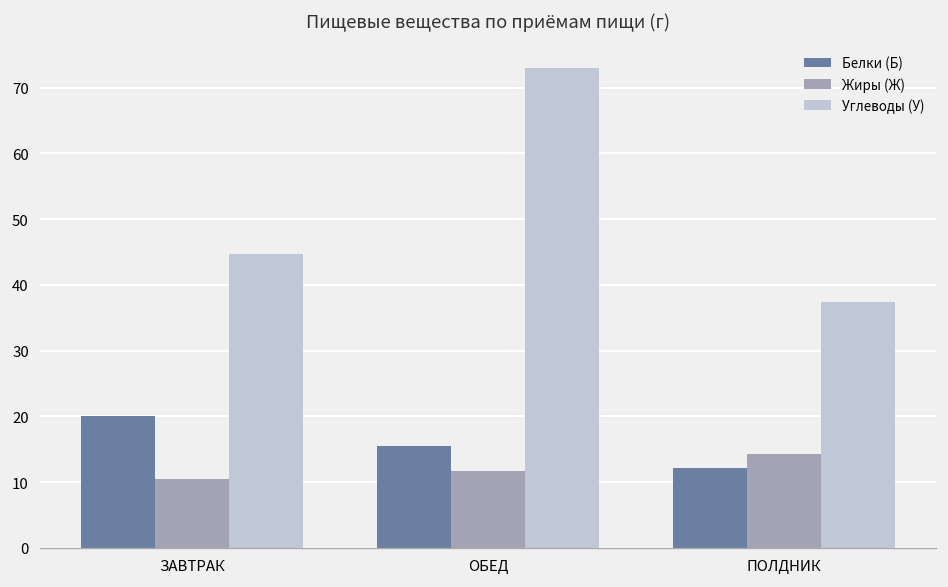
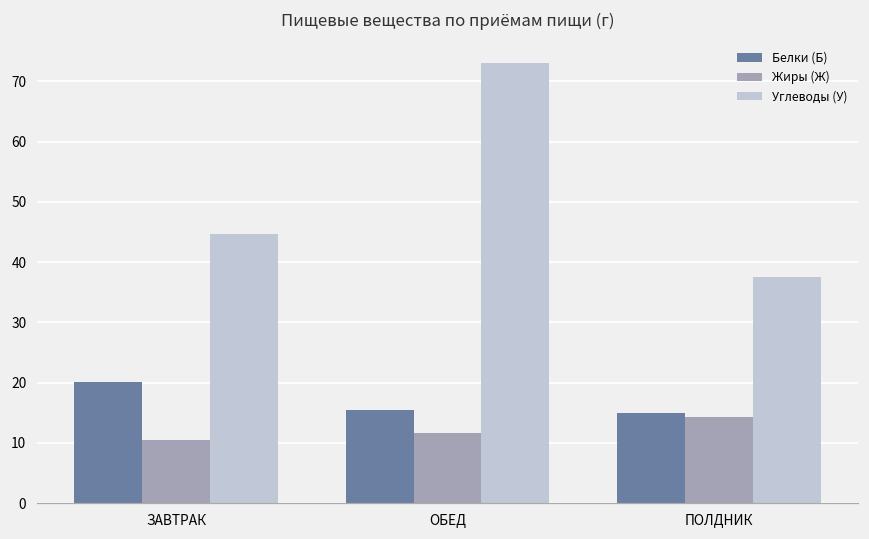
Белки (Б), ПОЛДНИК: 12 -> 15
